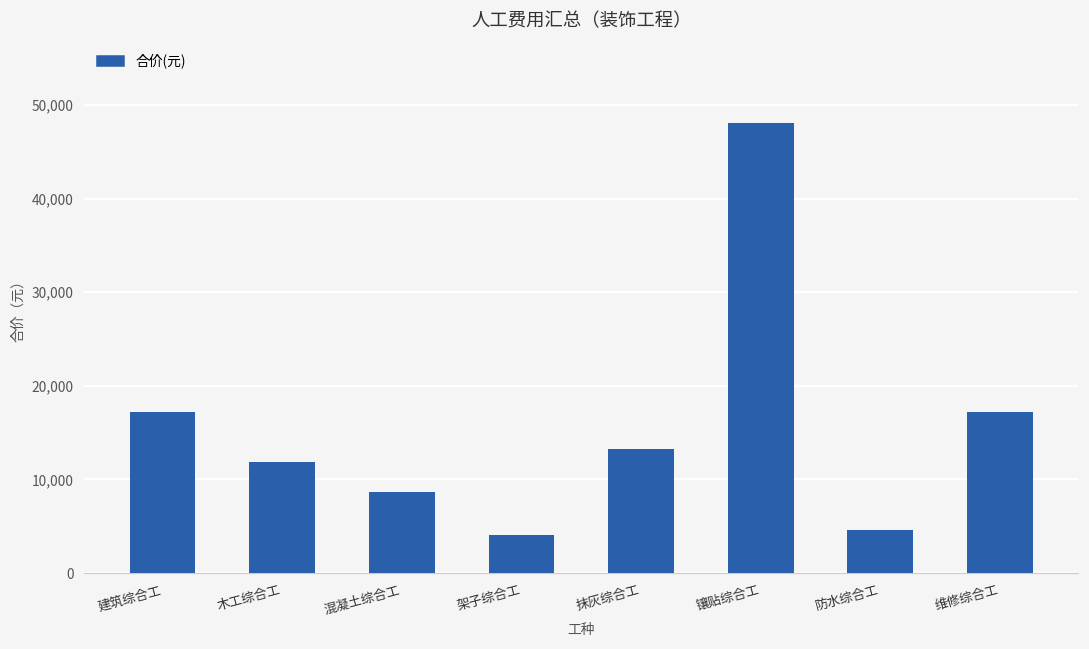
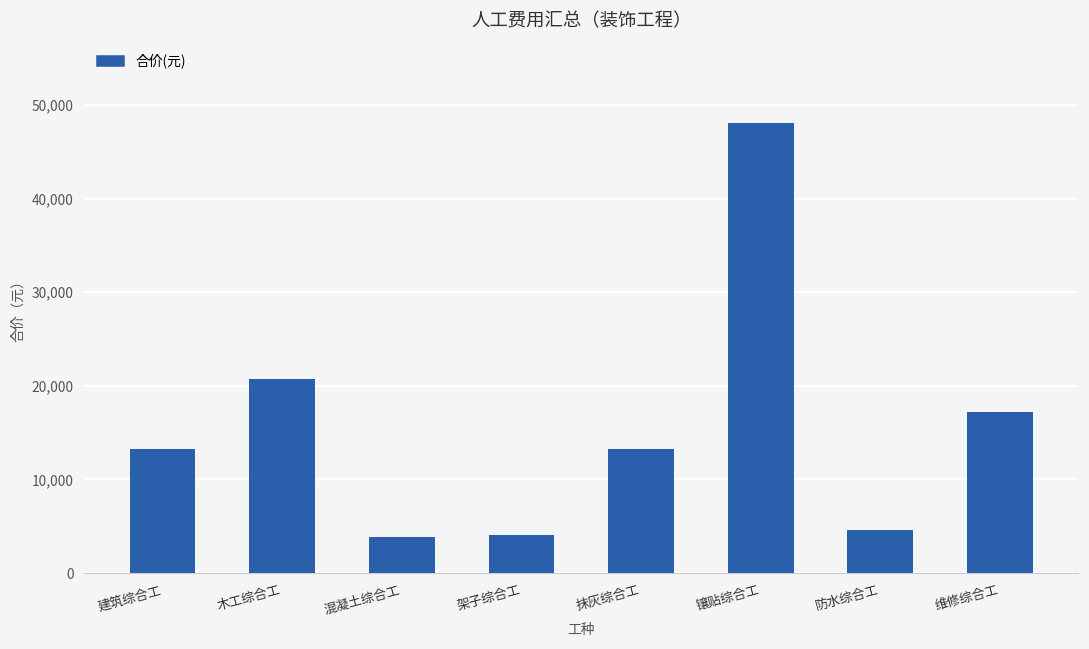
建筑综合工: 17,000 -> 13,000
木工综合工: 12,000 -> 21,000
混凝土综合工: 9,000 -> 4,000
